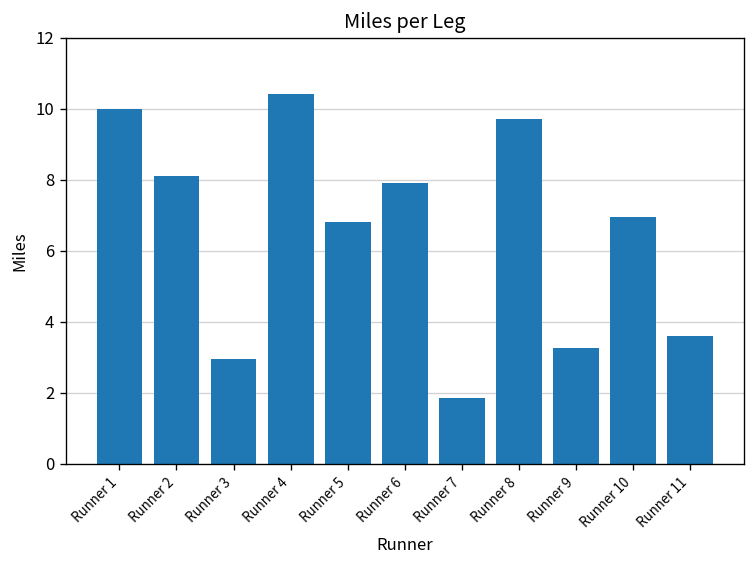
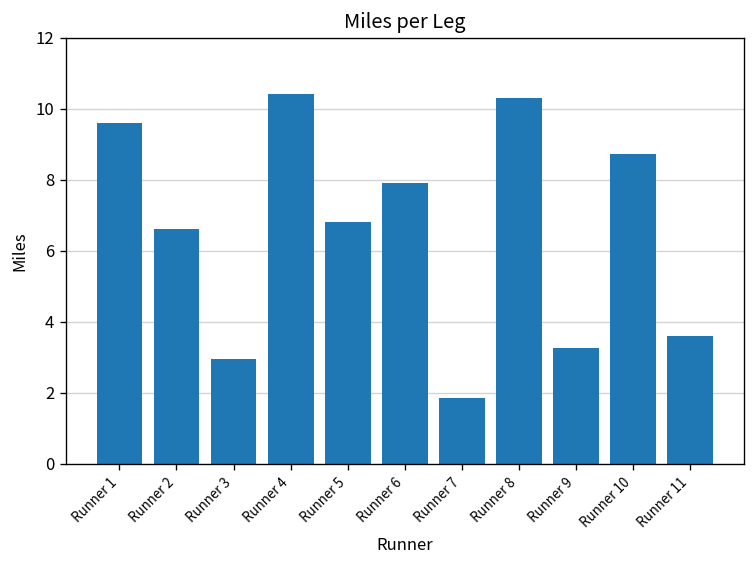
Runner 1: 10.0 -> 9.6
Runner 2: 8.1 -> 6.6
Runner 8: 9.7 -> 10.3
Runner 10: 7.0 -> 8.7
